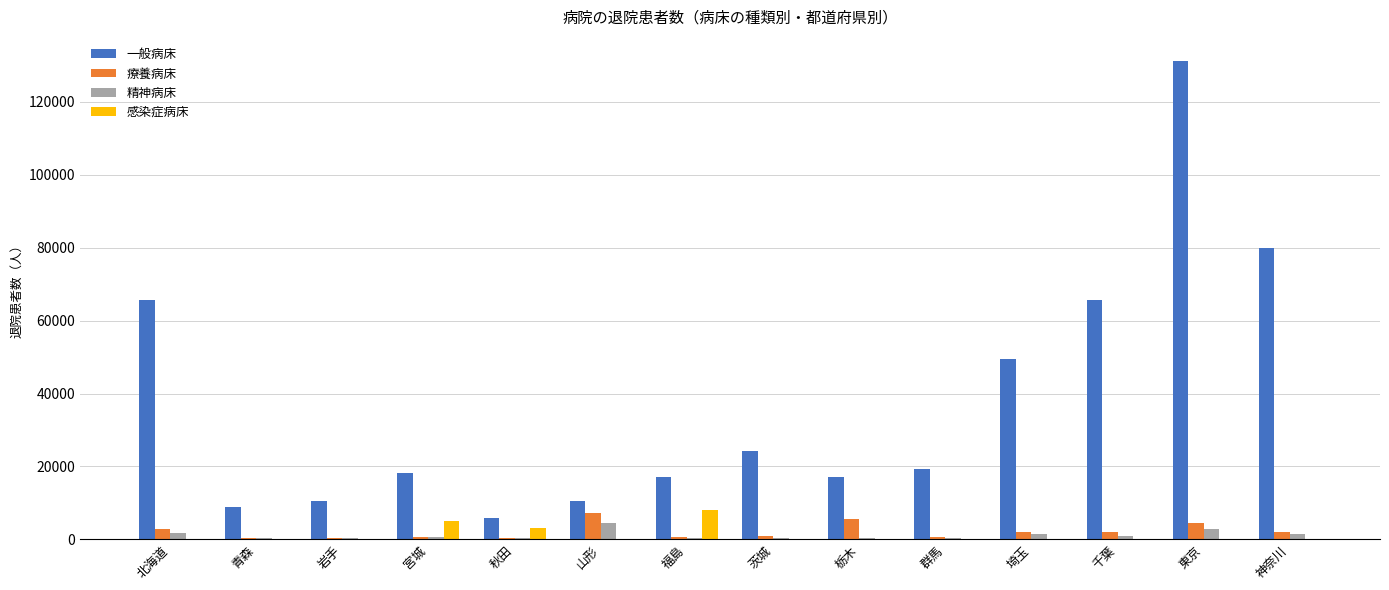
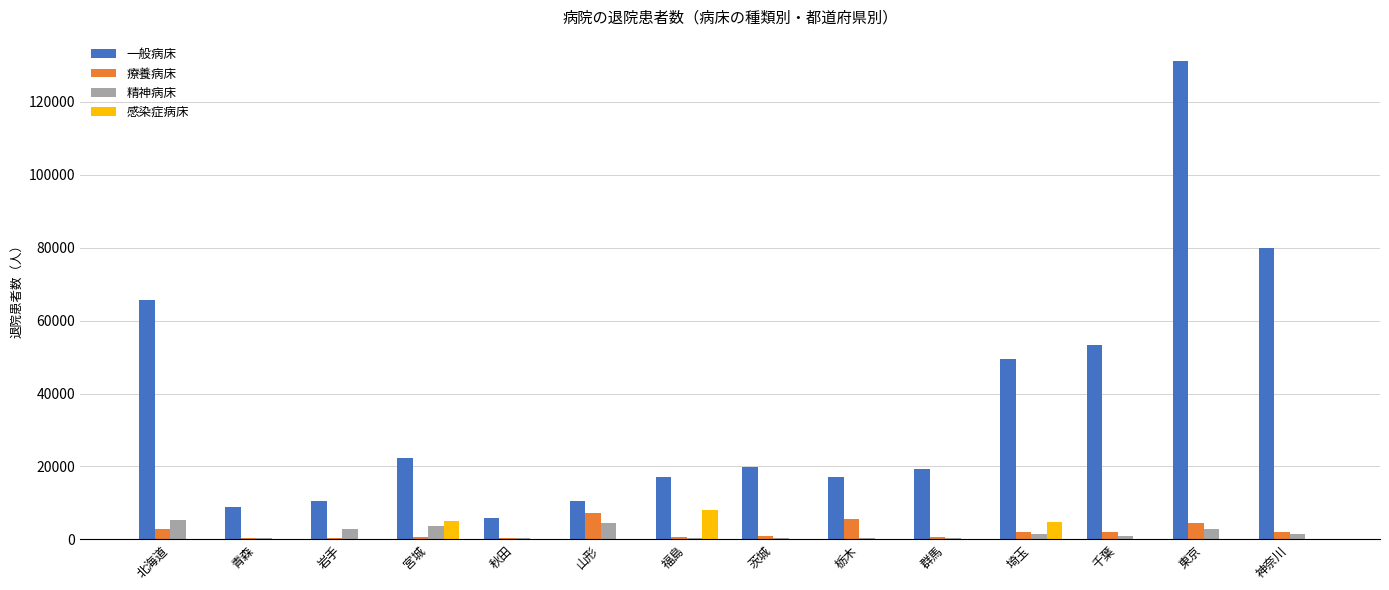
精神病床, 北海道: 2000 -> 5000
精神病床, 岩手: 0 -> 3000
一般病床, 宮城: 18000 -> 22000
精神病床, 宮城: 1000 -> 4000
感染症病床, 秋田: 3000 -> 0
一般病床, 茨城: 24000 -> 20000
感染症病床, 埼玉: 0 -> 5000
一般病床, 千葉: 66000 -> 53000
